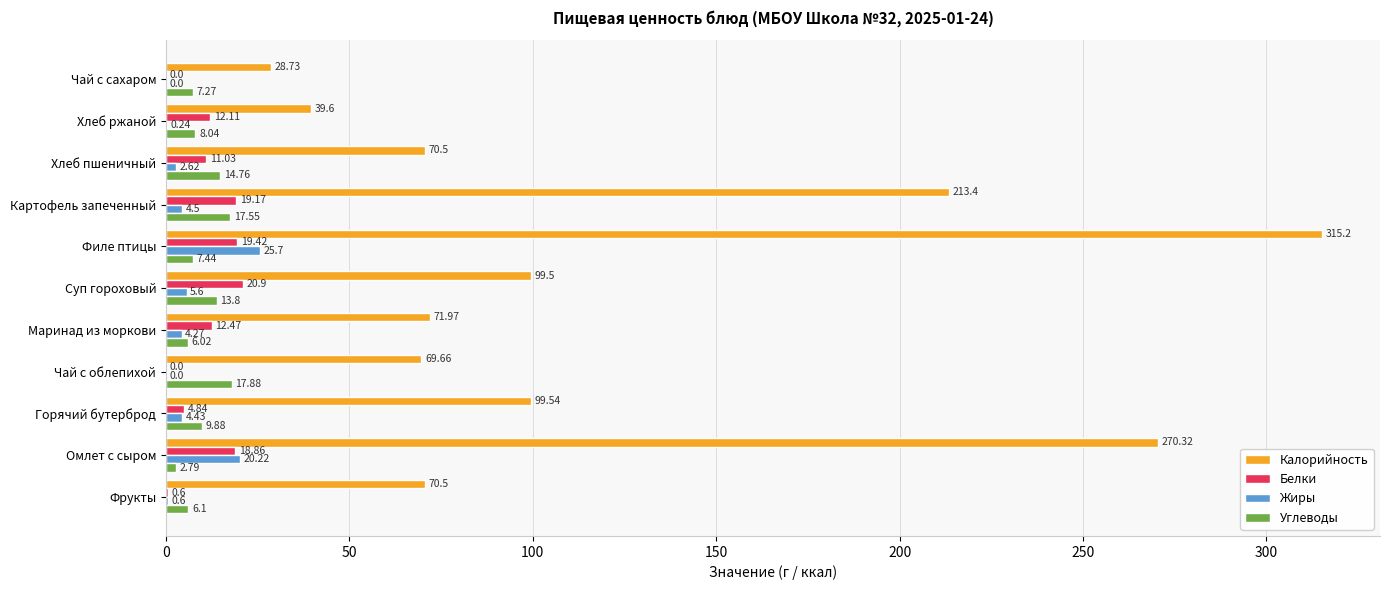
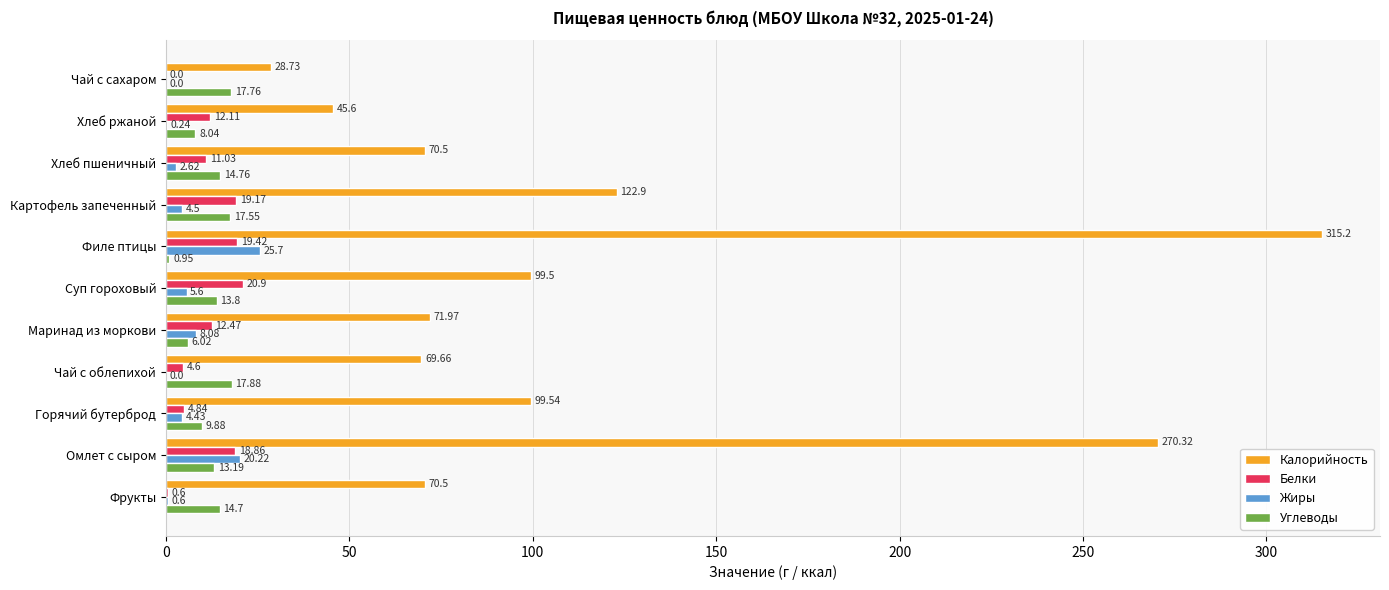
Углеводы, Чай с сахаром: 7.27 -> 17.76
Калорийность, Хлеб ржаной: 39.6 -> 45.6
Калорийность, Картофель запеченный: 213.4 -> 122.9
Углеводы, Филе птицы: 7.44 -> 0.95
Жиры, Маринад из моркови: 4.27 -> 8.08
Белки, Чай с облепихой: 0.0 -> 4.6
Углеводы, Омлет с сыром: 2.79 -> 13.19
Углеводы, Фрукты: 6.1 -> 14.7
